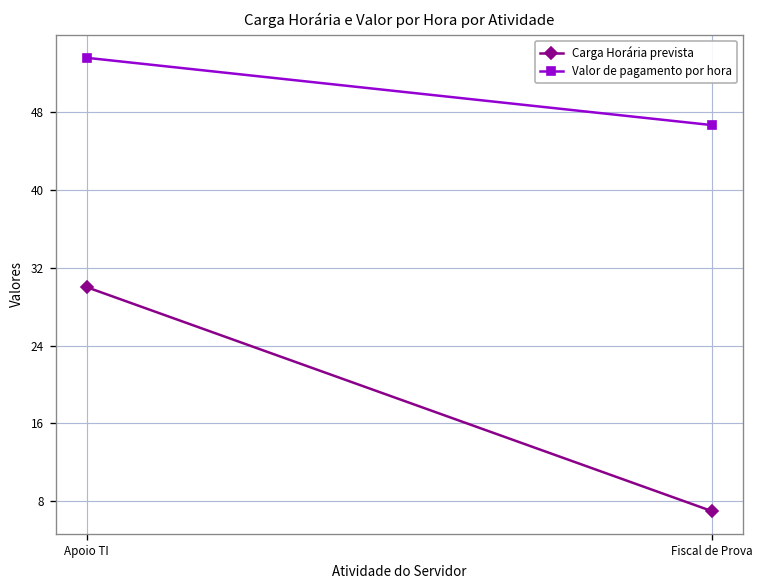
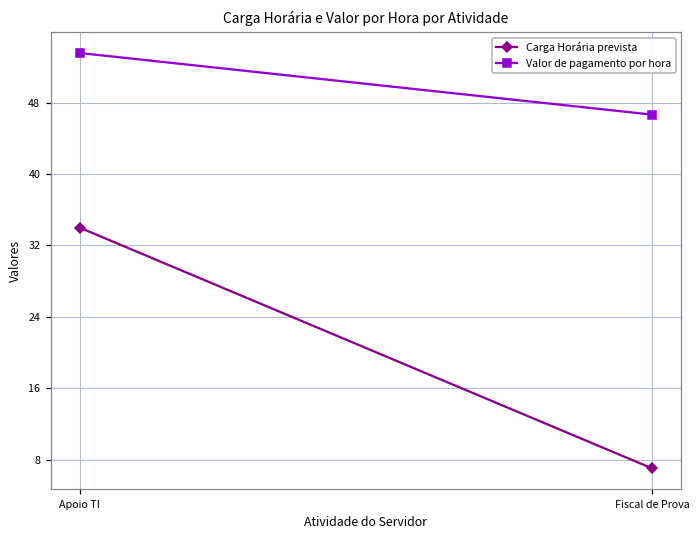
Carga Horária prevista, Apoio TI: 30 -> 34
